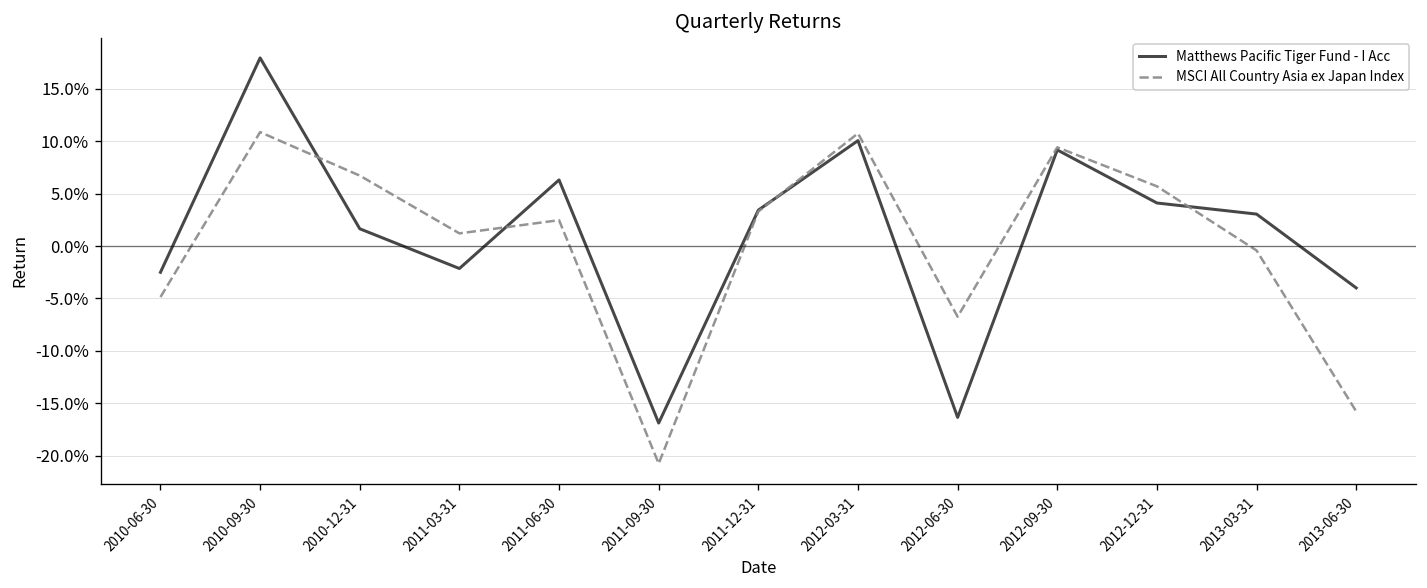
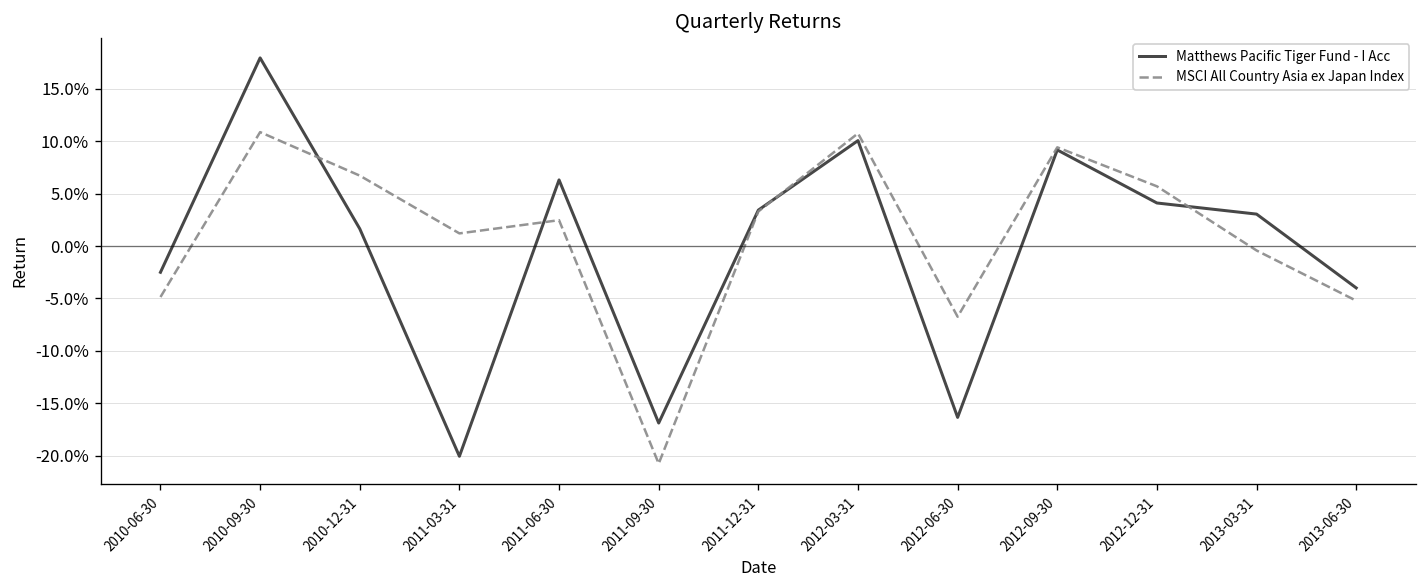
Matthews Pacific Tiger Fund - I Acc, 2011-03-31: -2% -> -20%
MSCI All Country Asia ex Japan Index, 2013-06-30: -16% -> -5%
